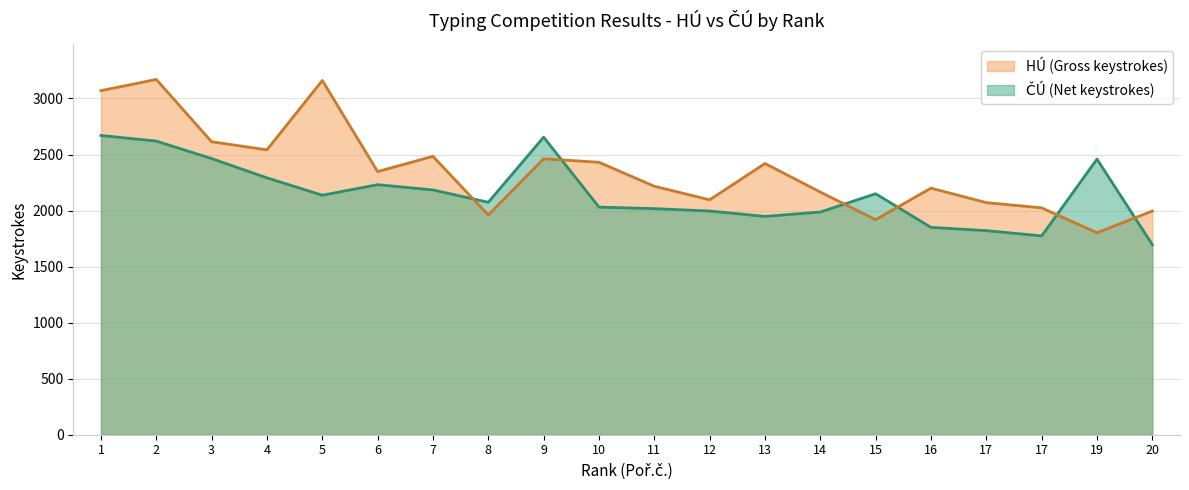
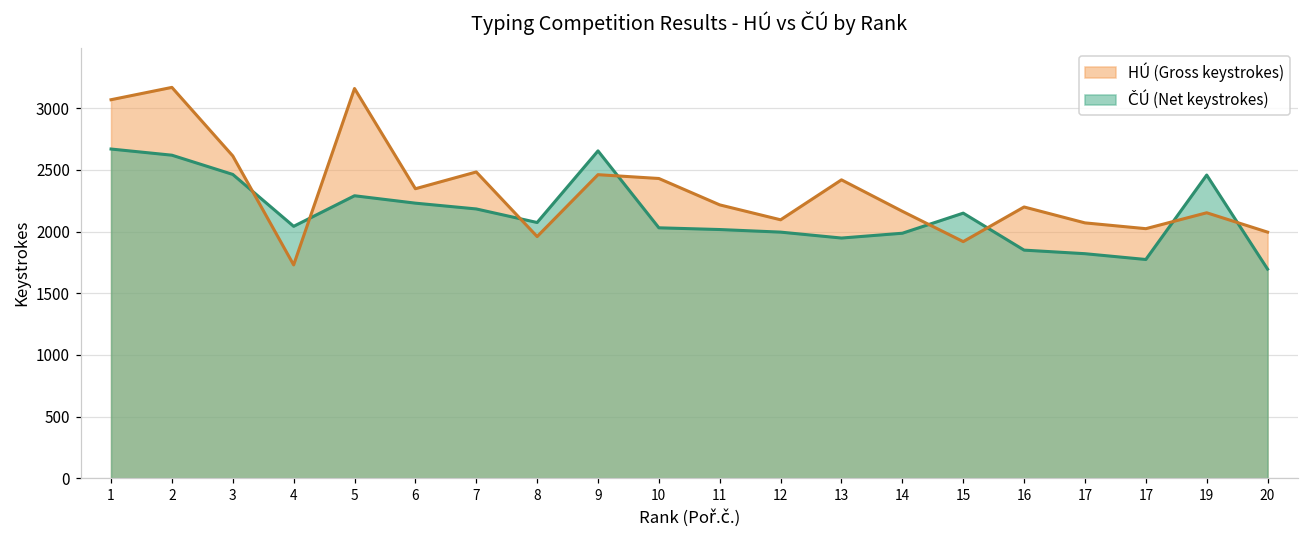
HÚ (Gross keystrokes), 4: 2540 -> 1730
ČÚ (Net keystrokes), 4: 2290 -> 2040
ČÚ (Net keystrokes), 5: 2140 -> 2290
HÚ (Gross keystrokes), 19: 1800 -> 2150
